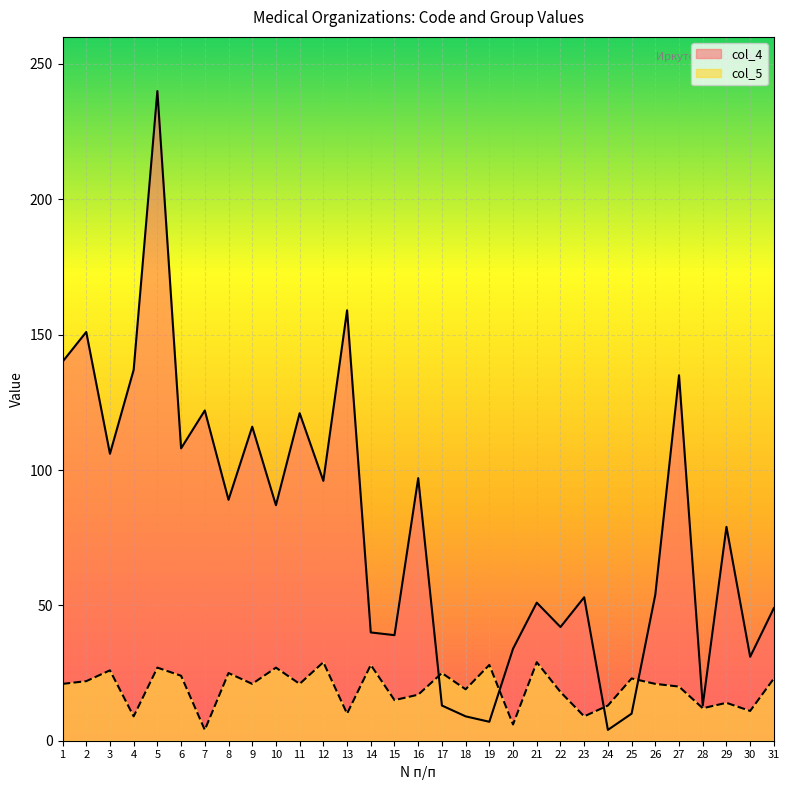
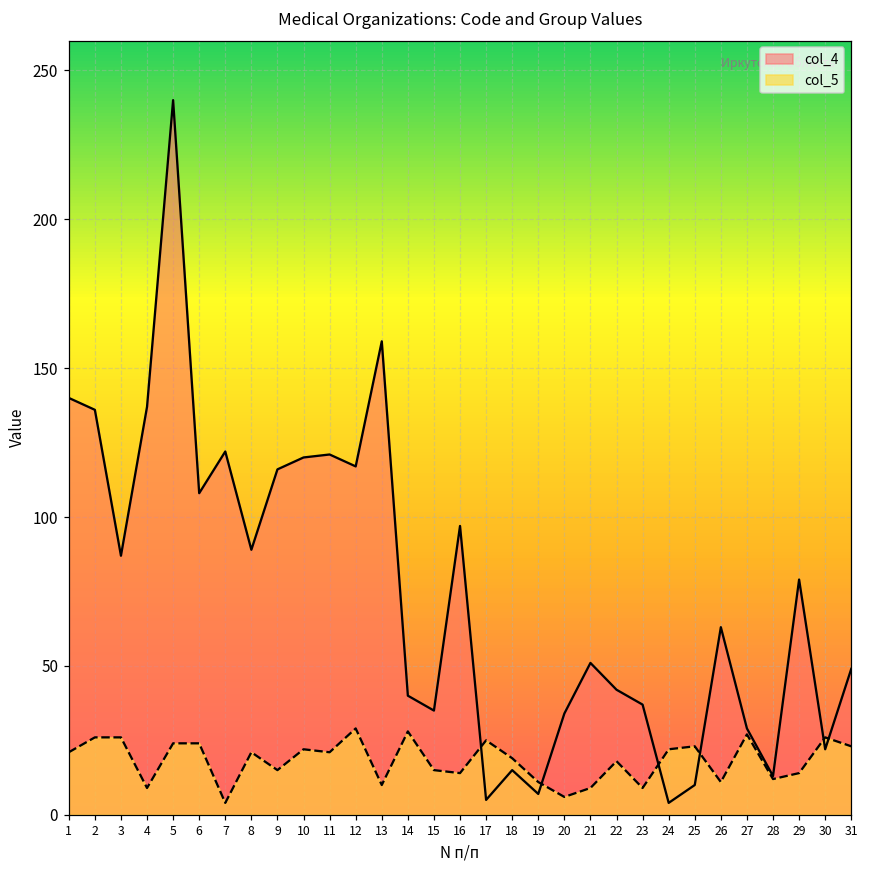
col_4, 2: 151 -> 136
col_5, 2: 22 -> 26
col_4, 3: 106 -> 87
col_5, 5: 27 -> 24
col_5, 8: 25 -> 21
col_5, 9: 21 -> 15
col_4, 10: 87 -> 120
col_5, 10: 27 -> 22
col_4, 12: 96 -> 117
col_4, 15: 39 -> 35
col_5, 16: 17 -> 14
col_4, 17: 13 -> 5
col_4, 18: 9 -> 15
col_5, 19: 28 -> 11
col_5, 21: 29 -> 9
col_4, 23: 53 -> 37
col_5, 24: 13 -> 22
col_4, 26: 54 -> 63
col_5, 26: 21 -> 11
col_4, 27: 135 -> 29
col_5, 27: 20 -> 27
col_4, 30: 31 -> 22
col_5, 30: 11 -> 26
